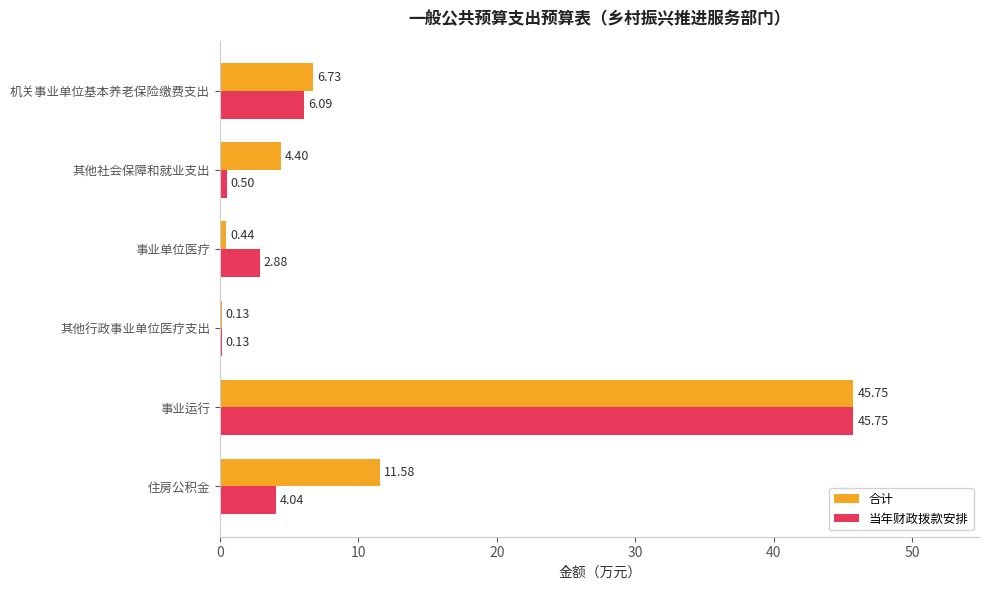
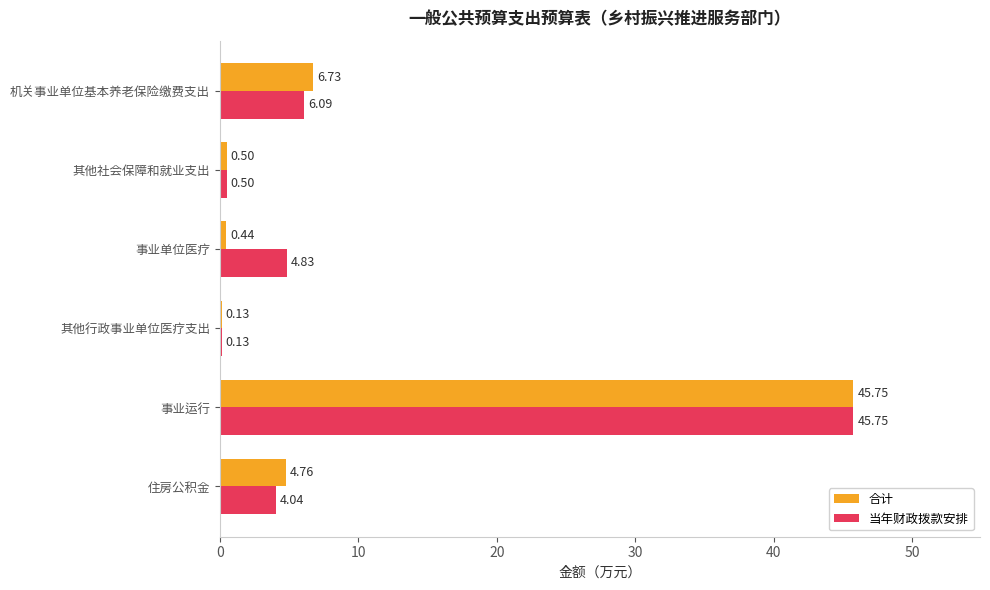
合计, 其他社会保障和就业支出: 4.40 -> 0.50
当年财政拨款安排, 事业单位医疗: 2.88 -> 4.83
合计, 住房公积金: 11.58 -> 4.76
